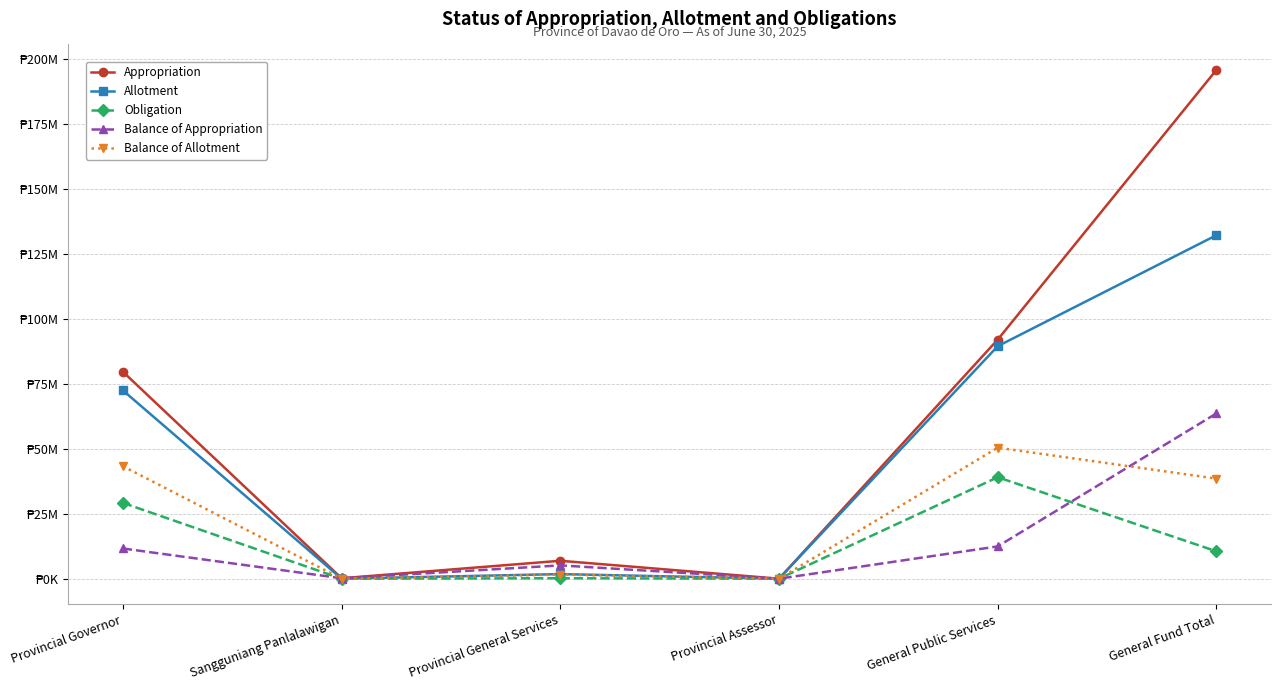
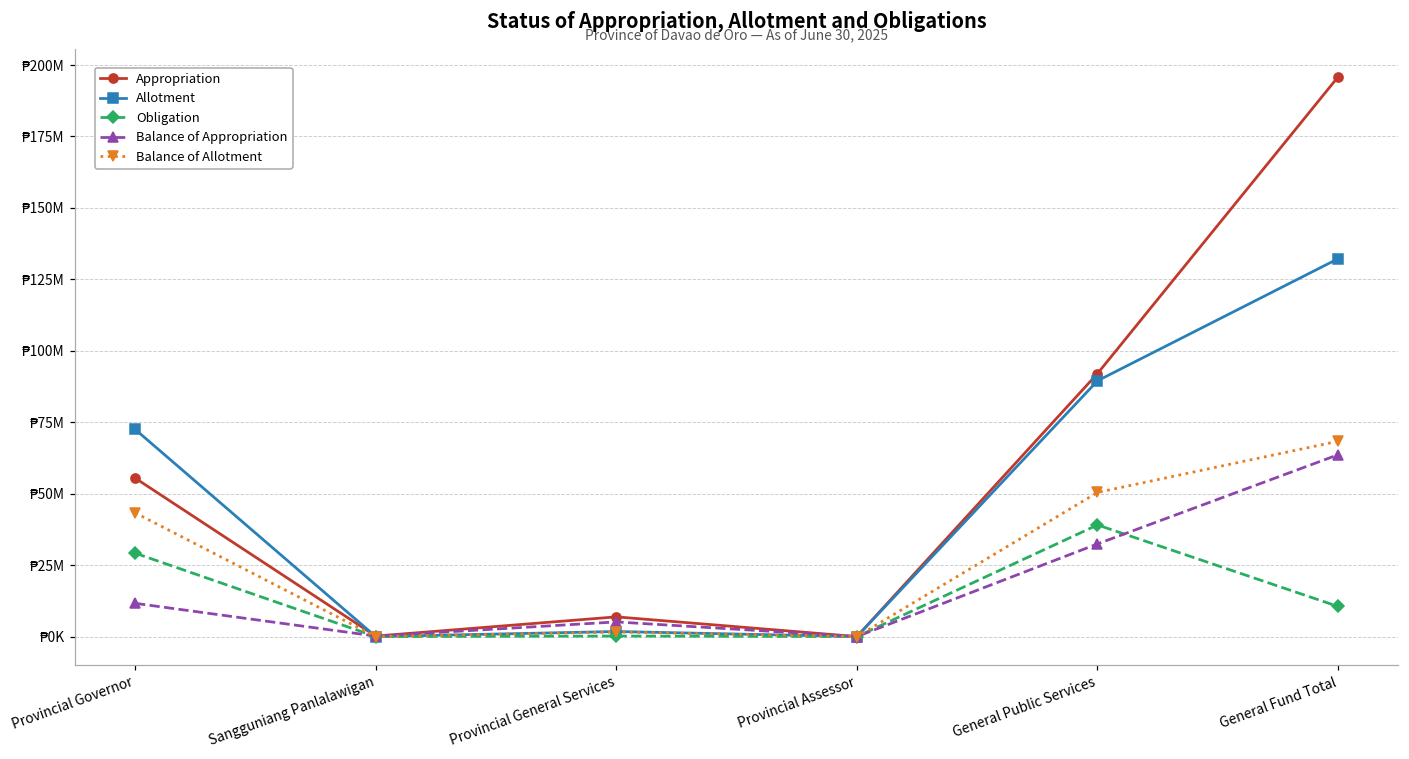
Appropriation, Provincial Governor: ₱80000000 -> ₱55000000
Balance of Appropriation, General Public Services: ₱12000000 -> ₱32000000
Balance of Allotment, General Fund Total: ₱39000000 -> ₱68000000
